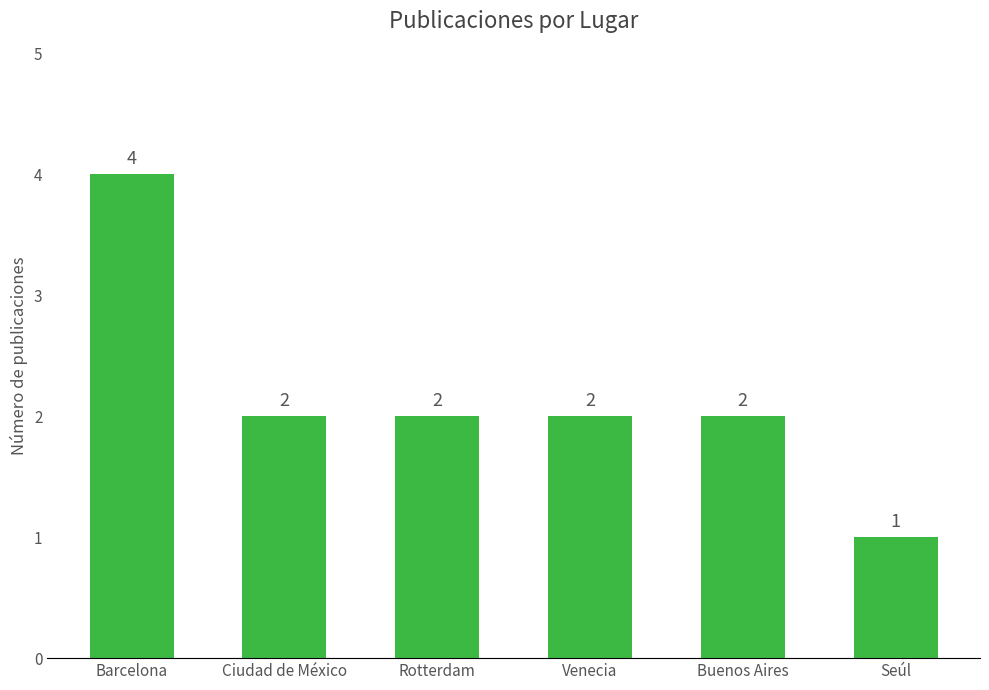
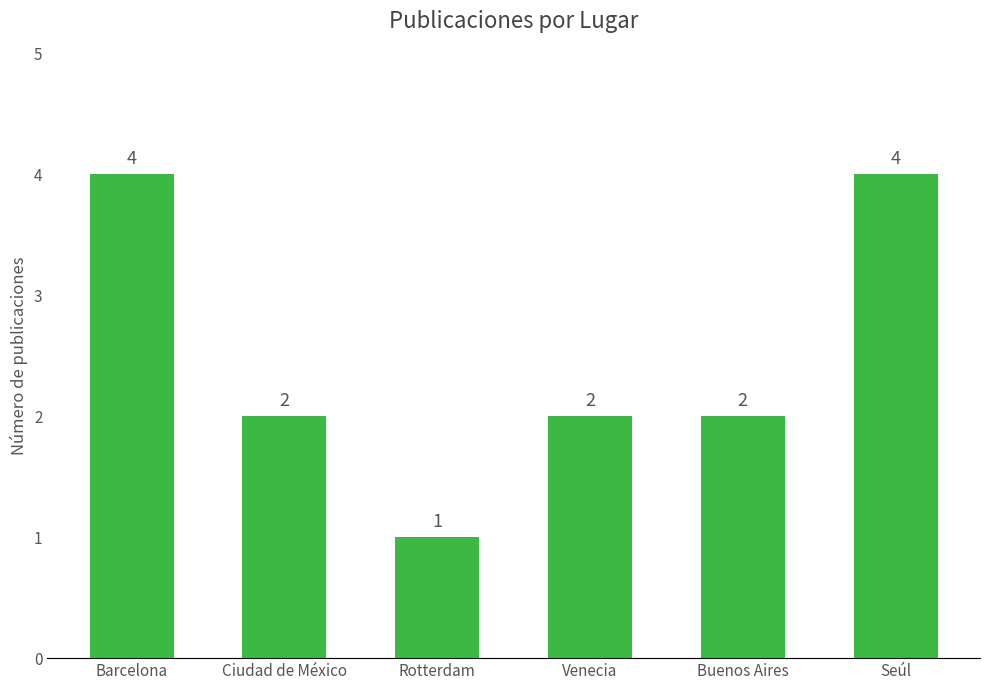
Rotterdam: 2 -> 1
Seúl: 1 -> 4
